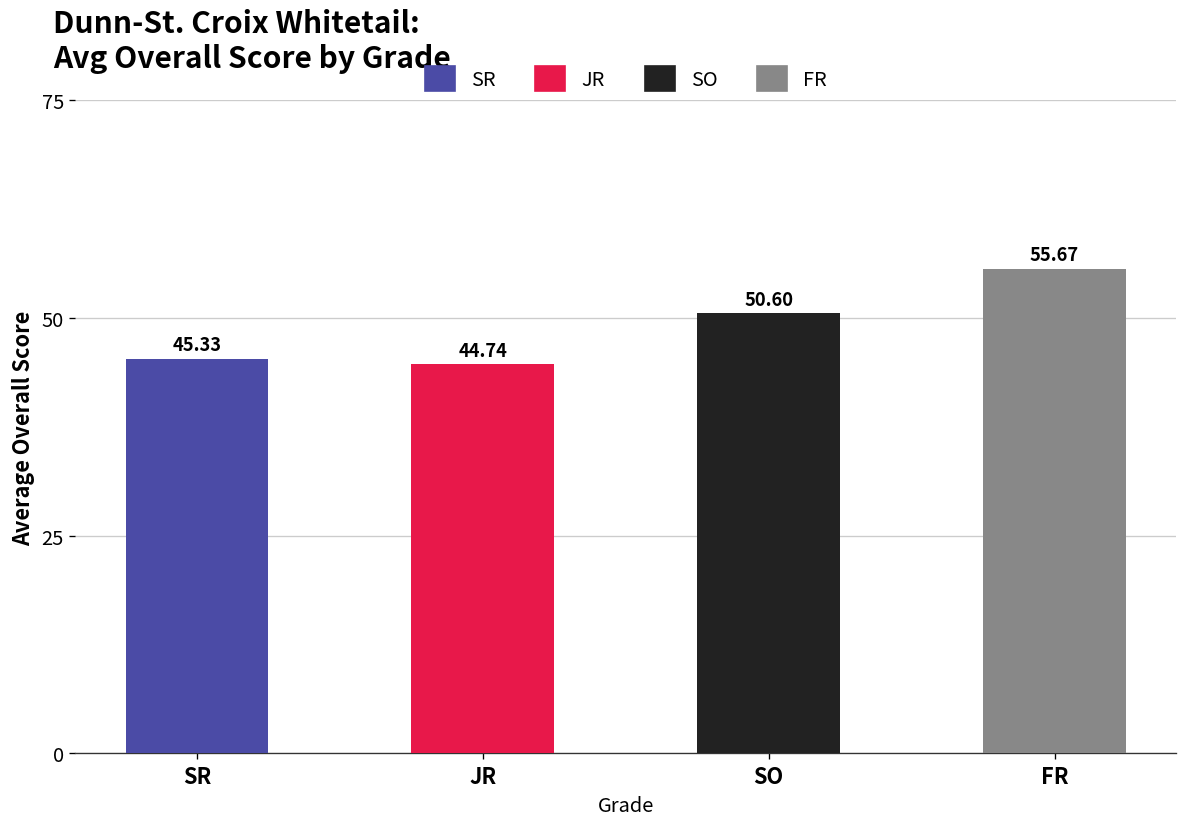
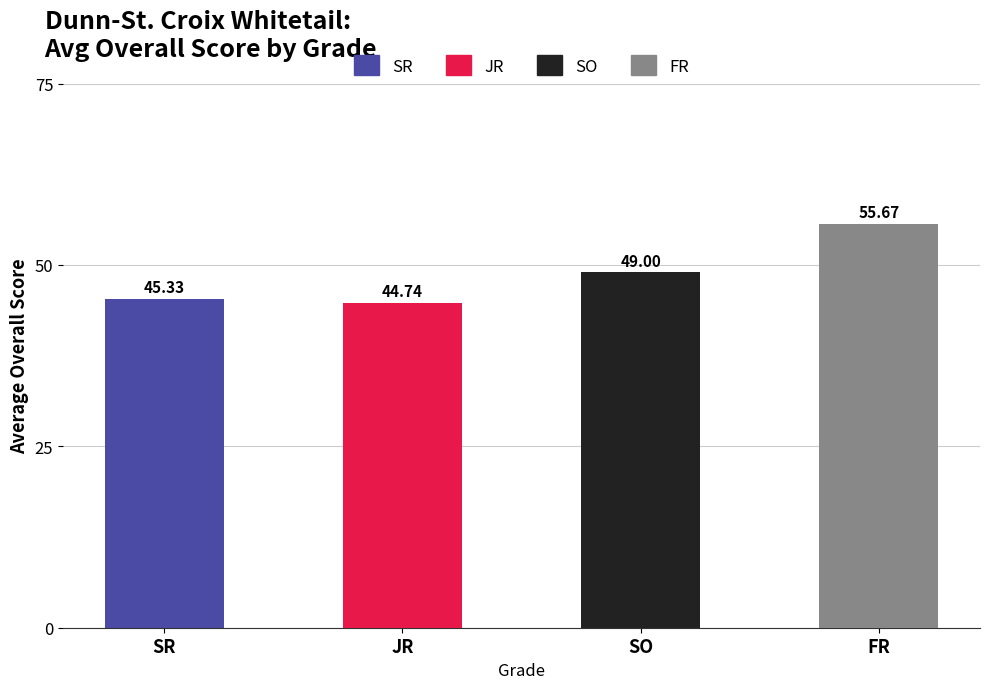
SO: 50.60 -> 49.00
